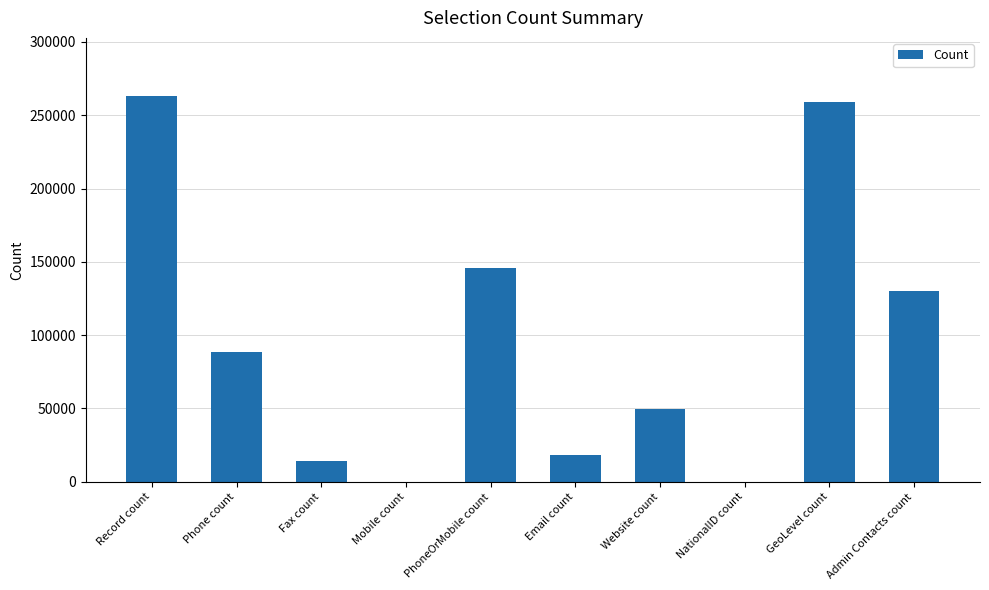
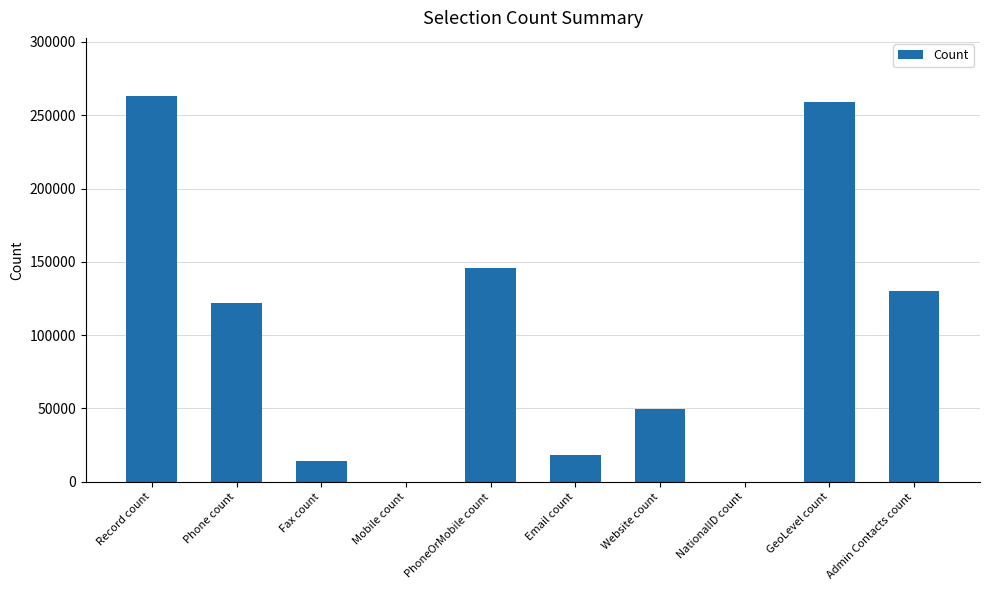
Phone count: 89000 -> 122000
